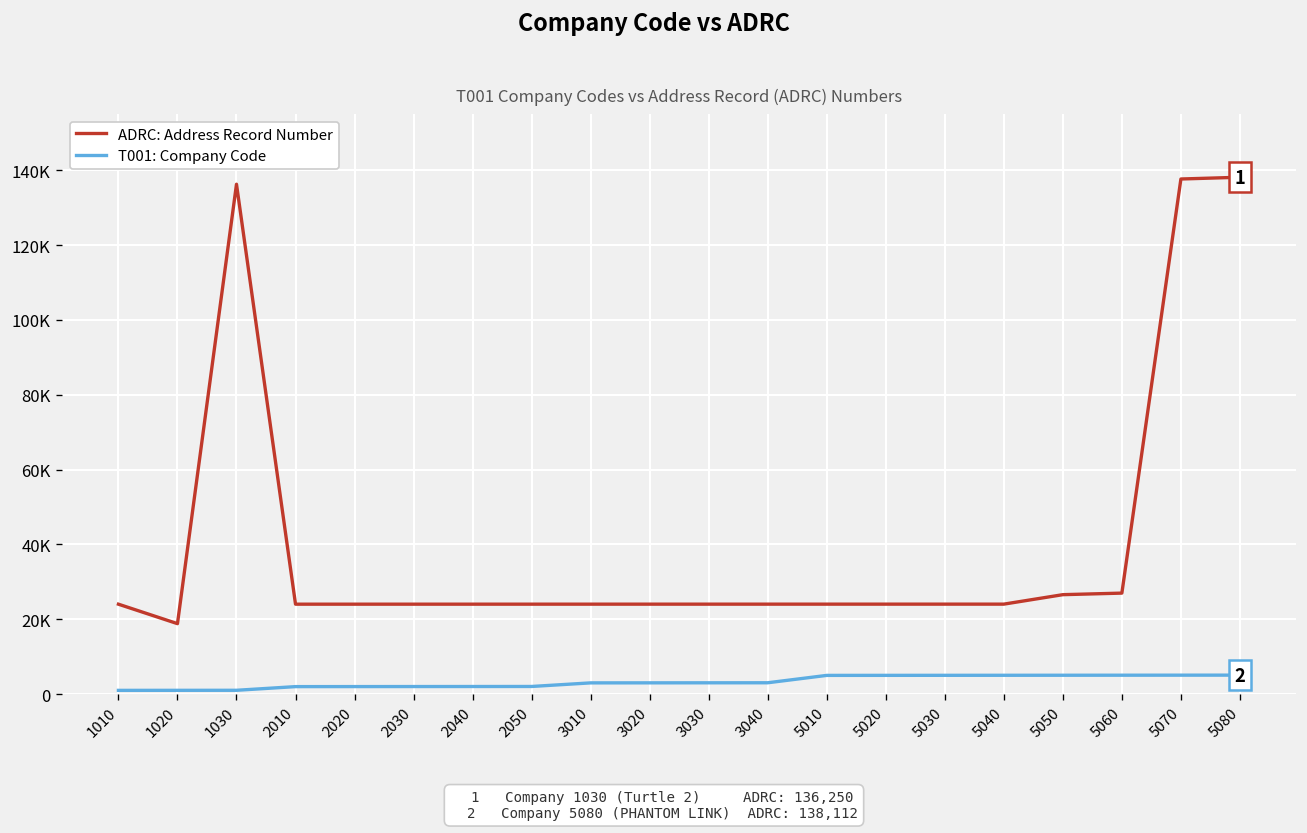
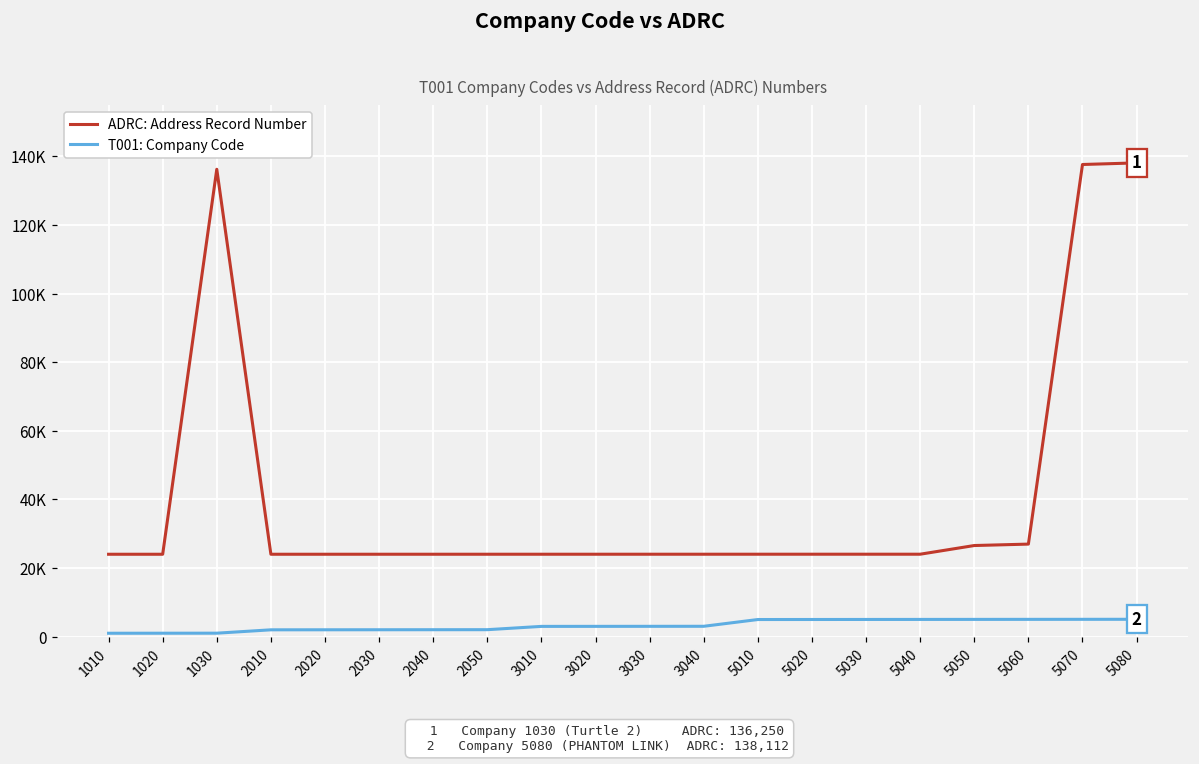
ADRC: Address Record Number, 1020: 19000 -> 24000
